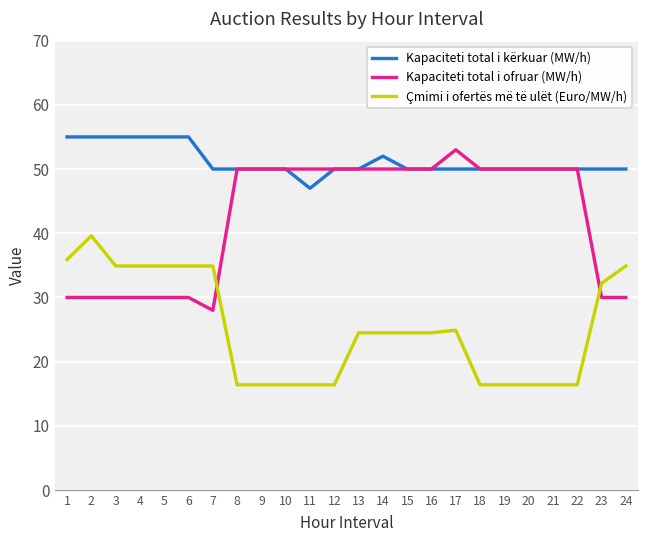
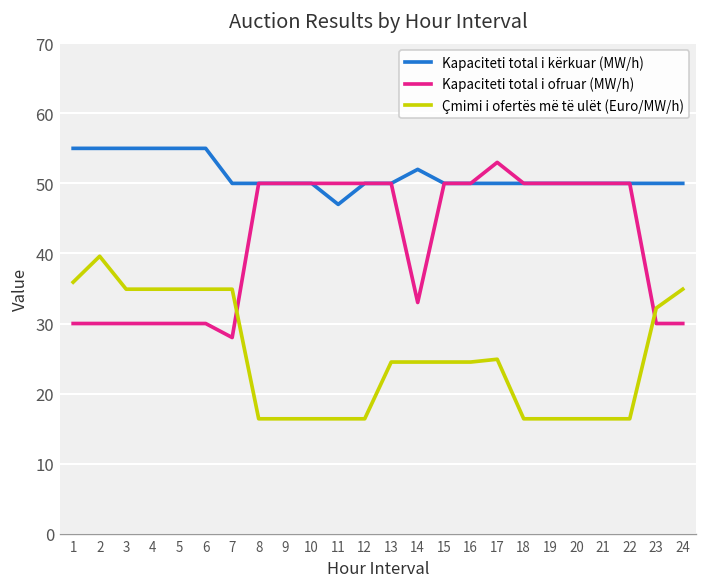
Kapaciteti total i ofruar (MW/h), 14: 50 -> 33
